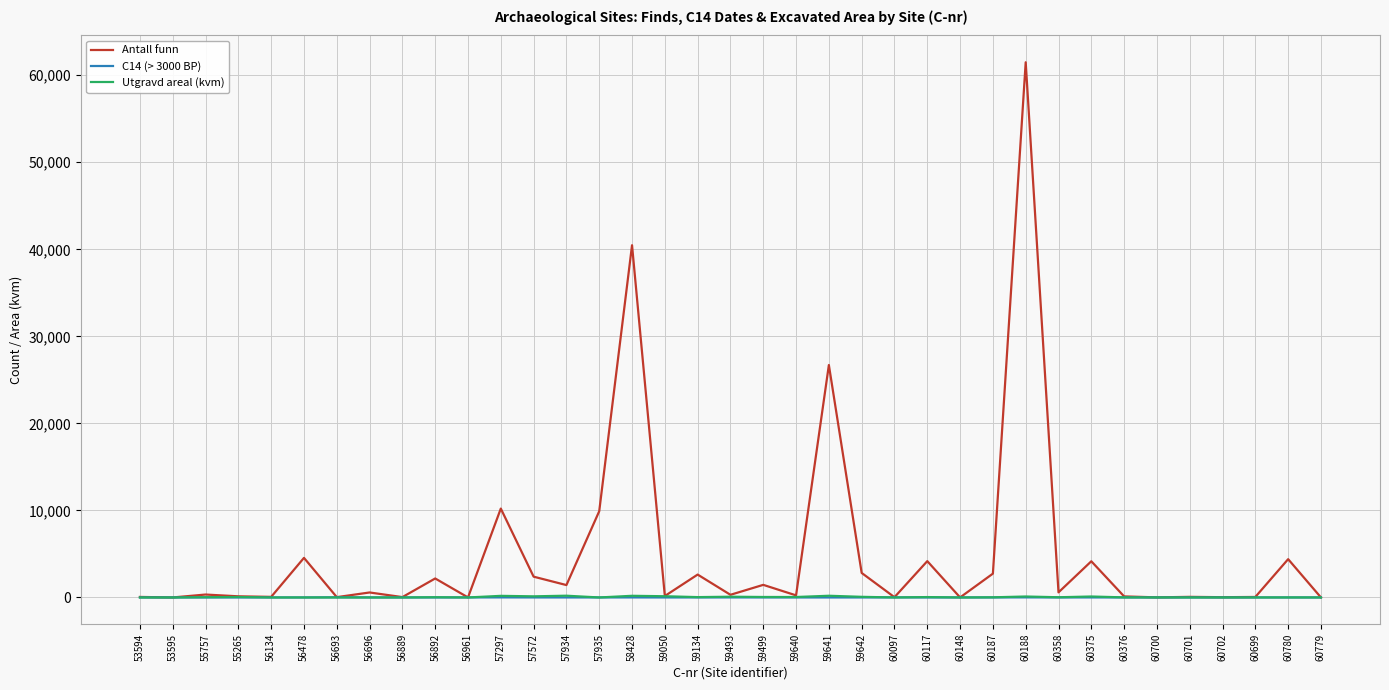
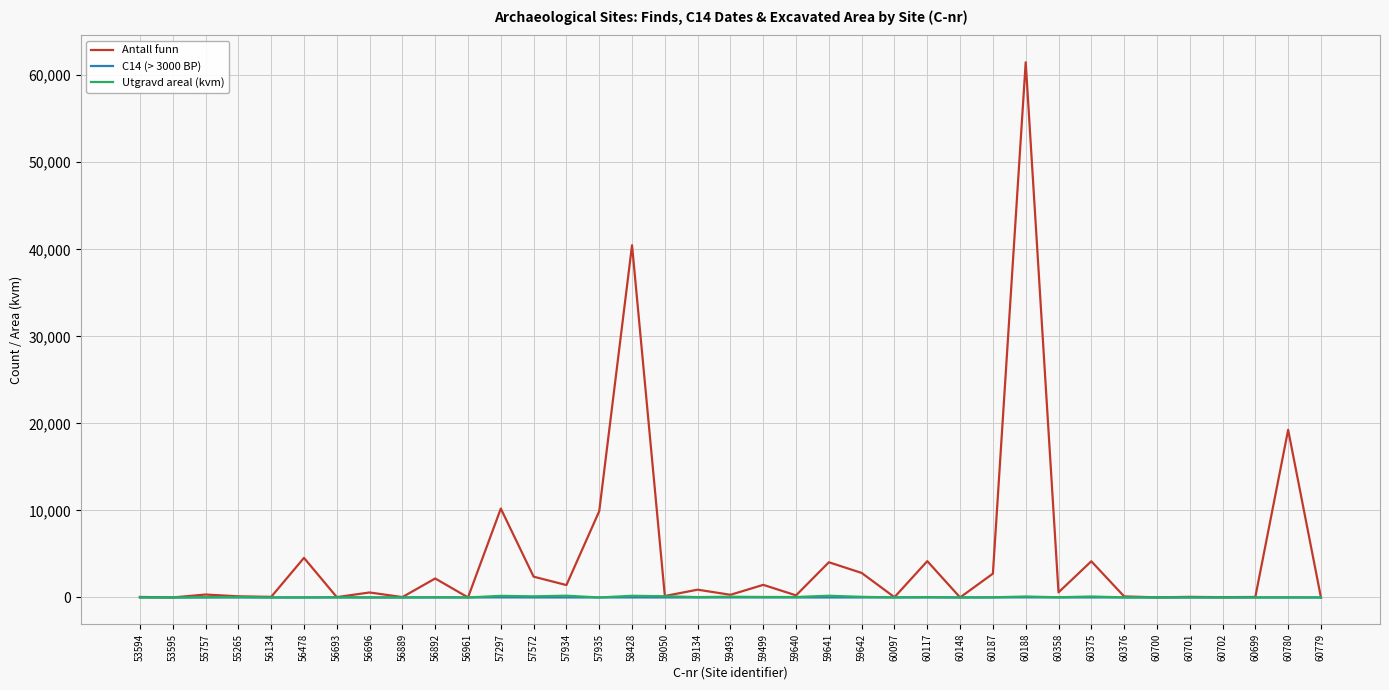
Antall funn, 59134: 3,000 -> 1,000
Antall funn, 59641: 27,000 -> 4,000
Antall funn, 60780: 4,000 -> 19,000
